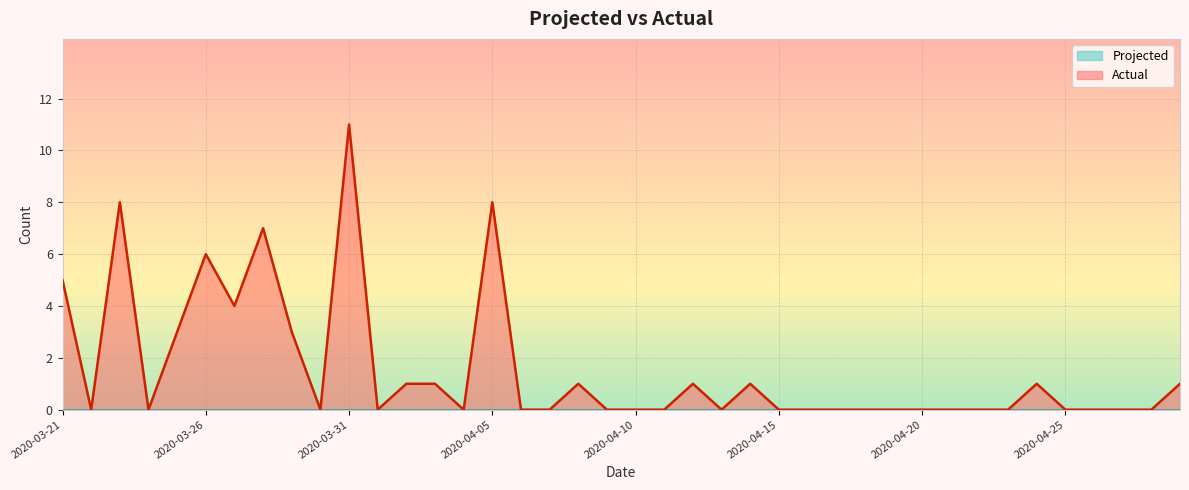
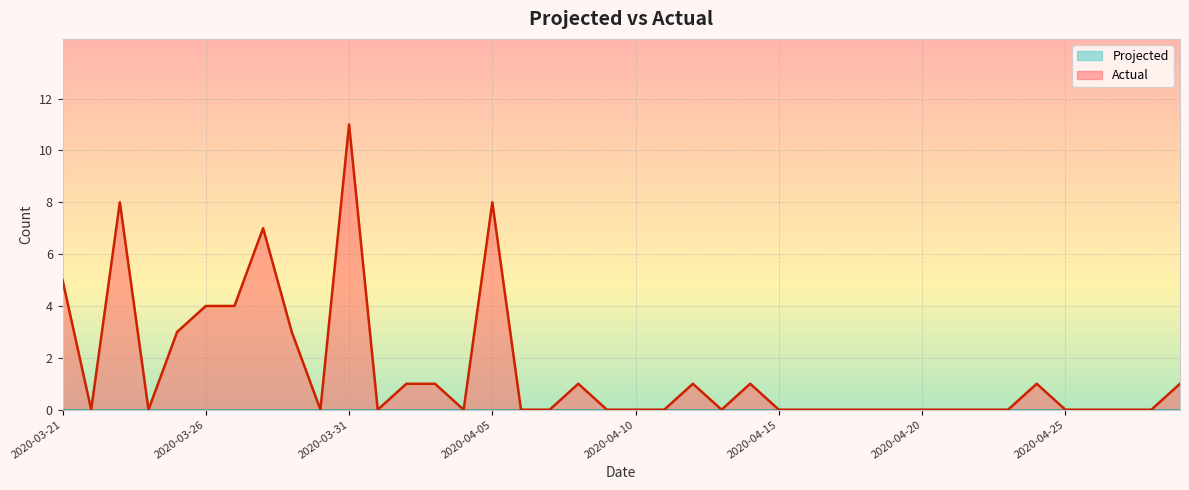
Actual, 2020-03-26: 6 -> 4
